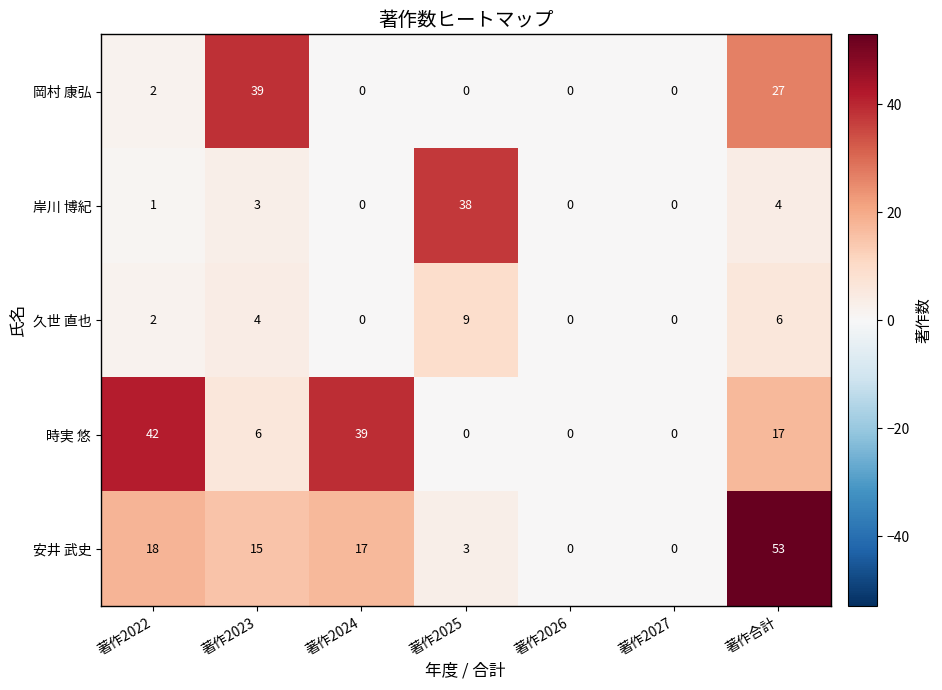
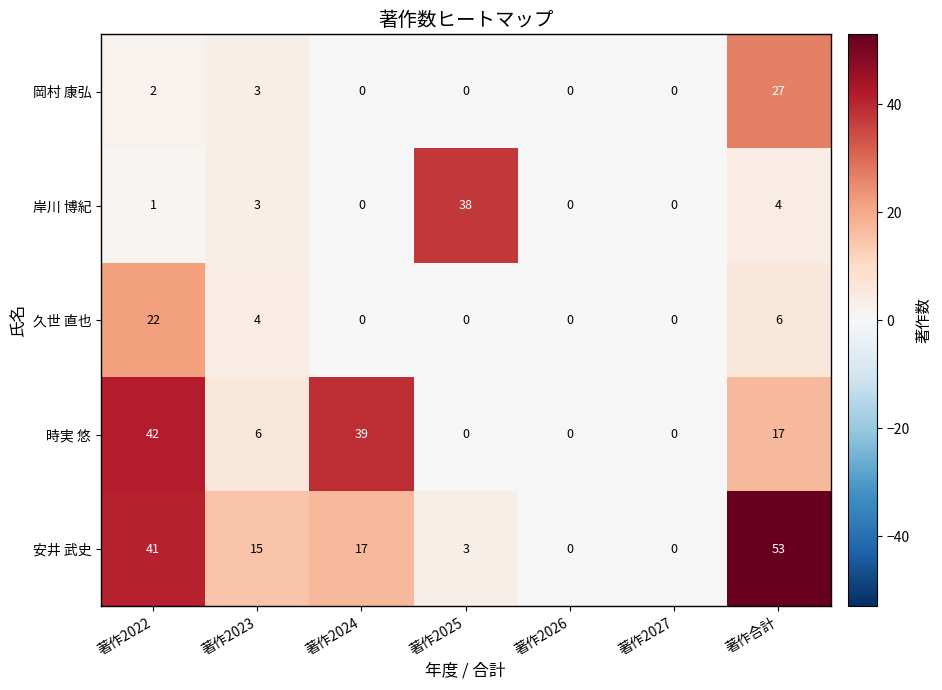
岡村 康弘, 著作2023: 39 -> 3
久世 直也, 著作2022: 2 -> 22
久世 直也, 著作2025: 9 -> 0
安井 武史, 著作2022: 18 -> 41
